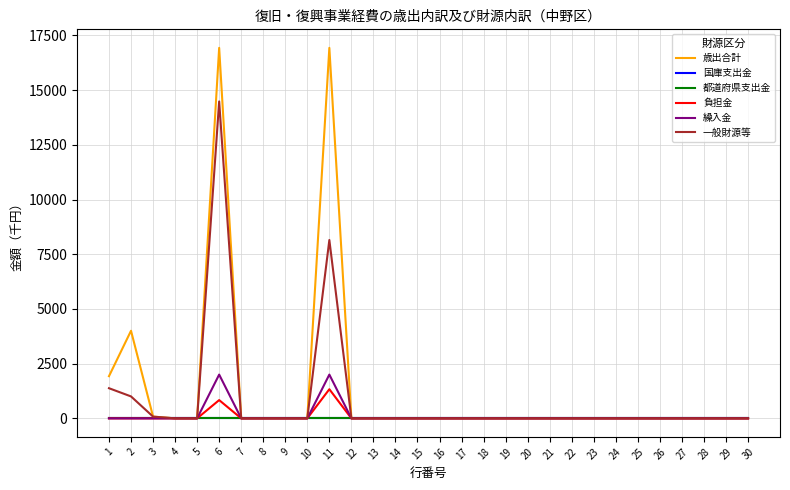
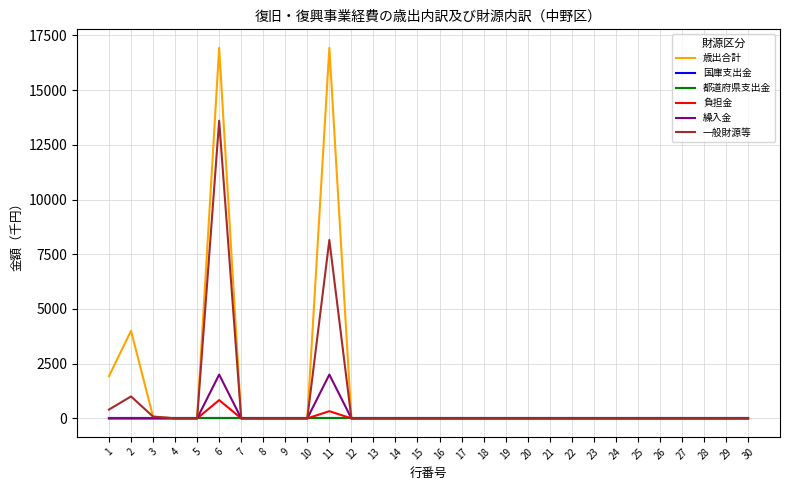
一般財源等, 1: 1400 -> 400
一般財源等, 6: 14500 -> 13600
負担金, 11: 1300 -> 300
